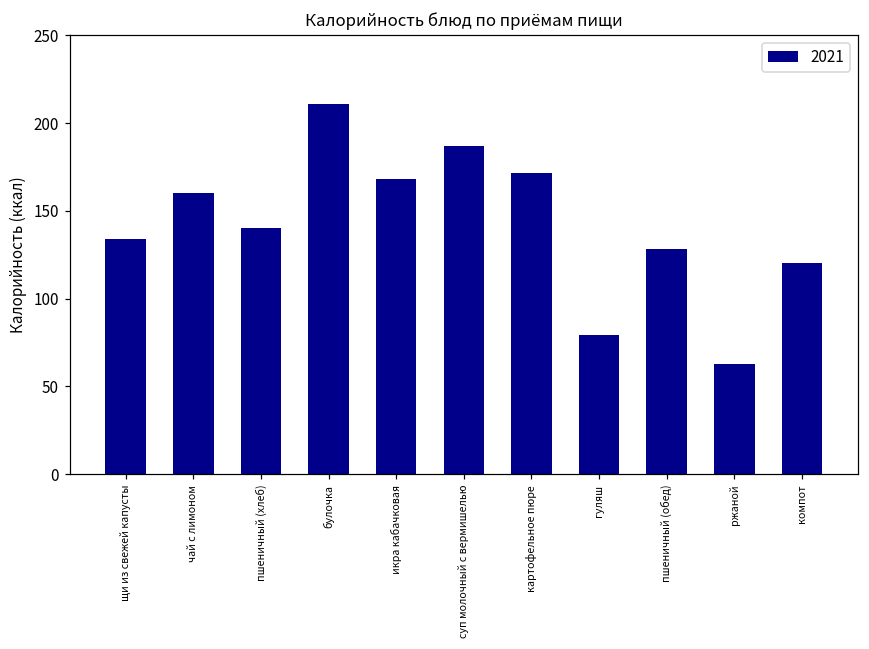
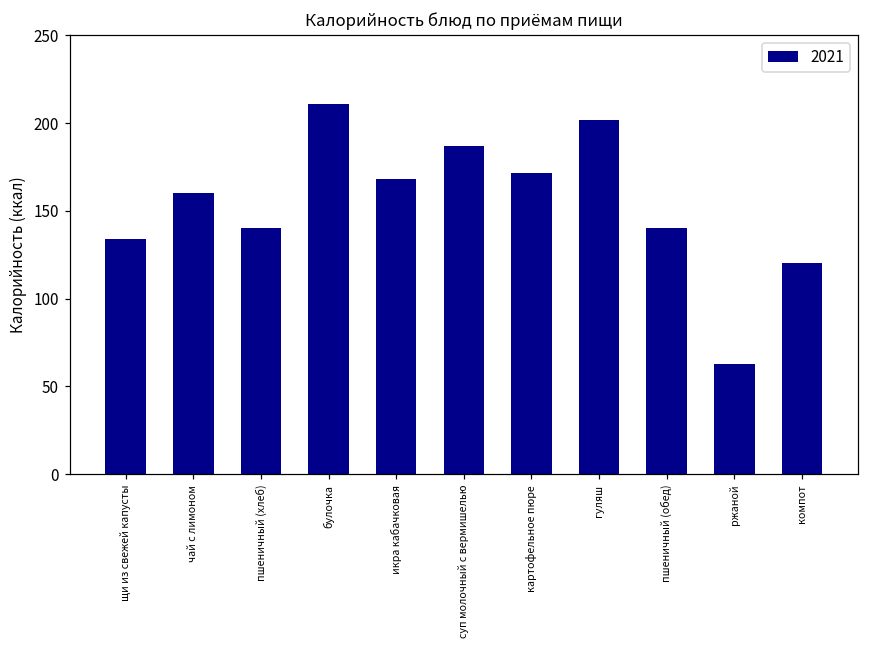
гуляш: 79 -> 202
пшеничный (обед): 128 -> 140
